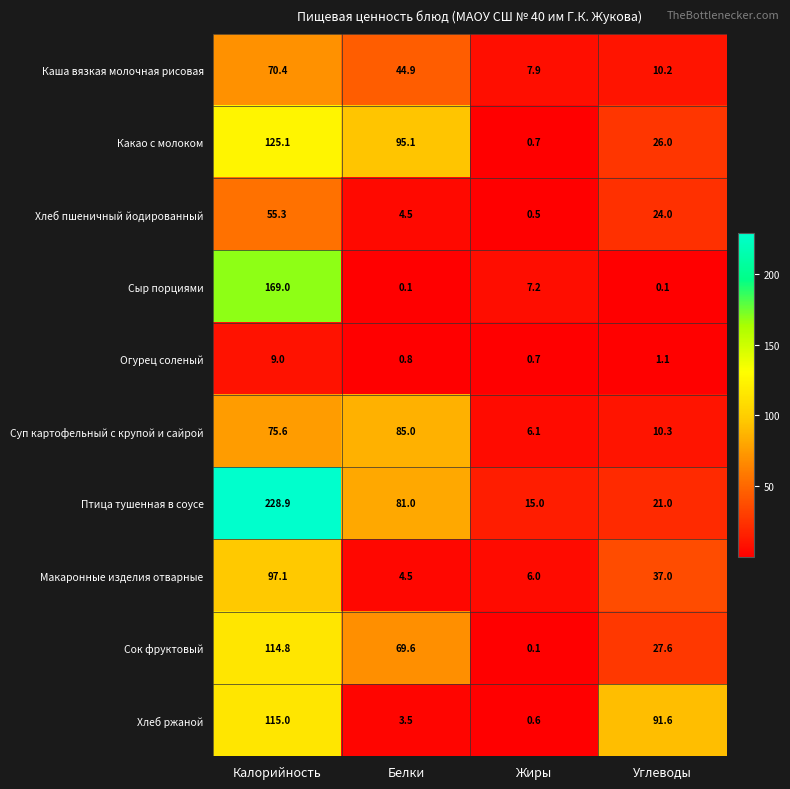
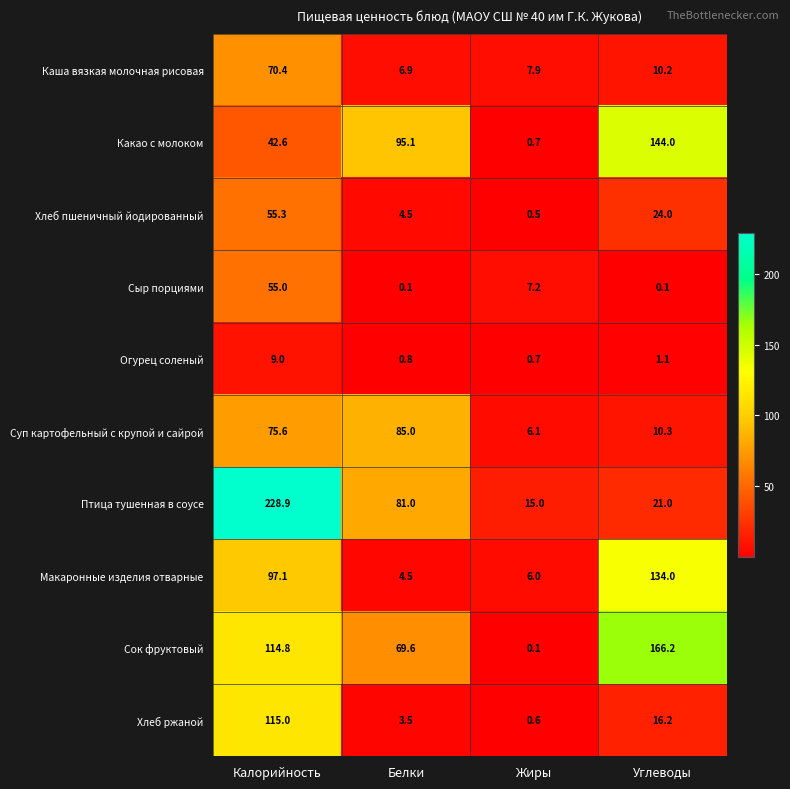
Каша вязкая молочная рисовая, Белки: 44.9 -> 6.9
Какао с молоком, Калорийность: 125.1 -> 42.6
Какао с молоком, Углеводы: 26.0 -> 144.0
Сыр порциями, Калорийность: 169.0 -> 55.0
Макаронные изделия отварные, Углеводы: 37.0 -> 134.0
Сок фруктовый, Углеводы: 27.6 -> 166.2
Хлеб ржаной, Углеводы: 91.6 -> 16.2
